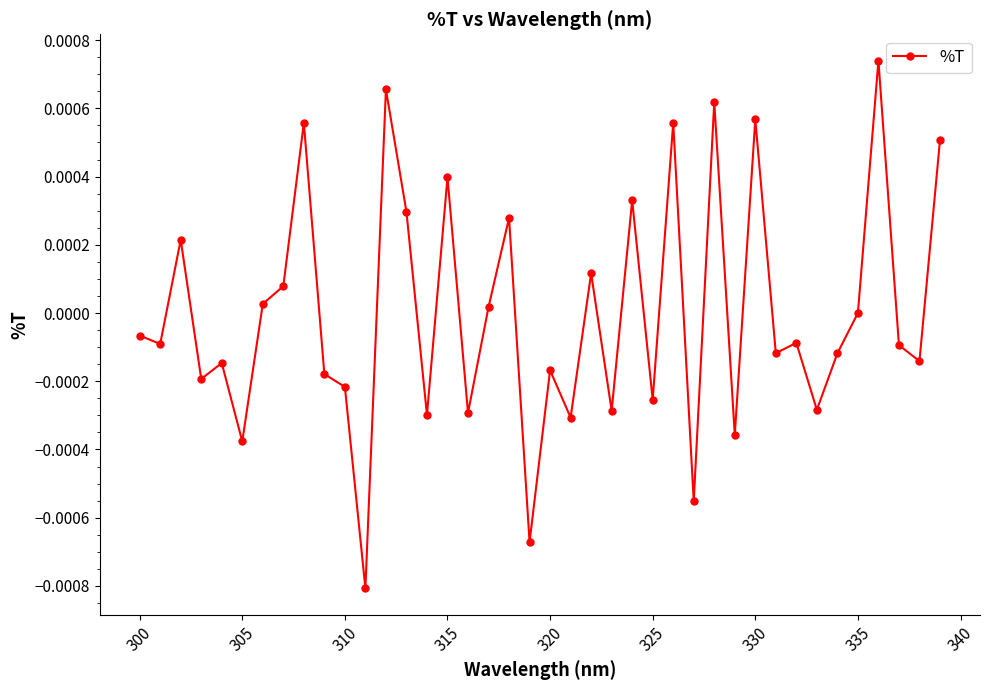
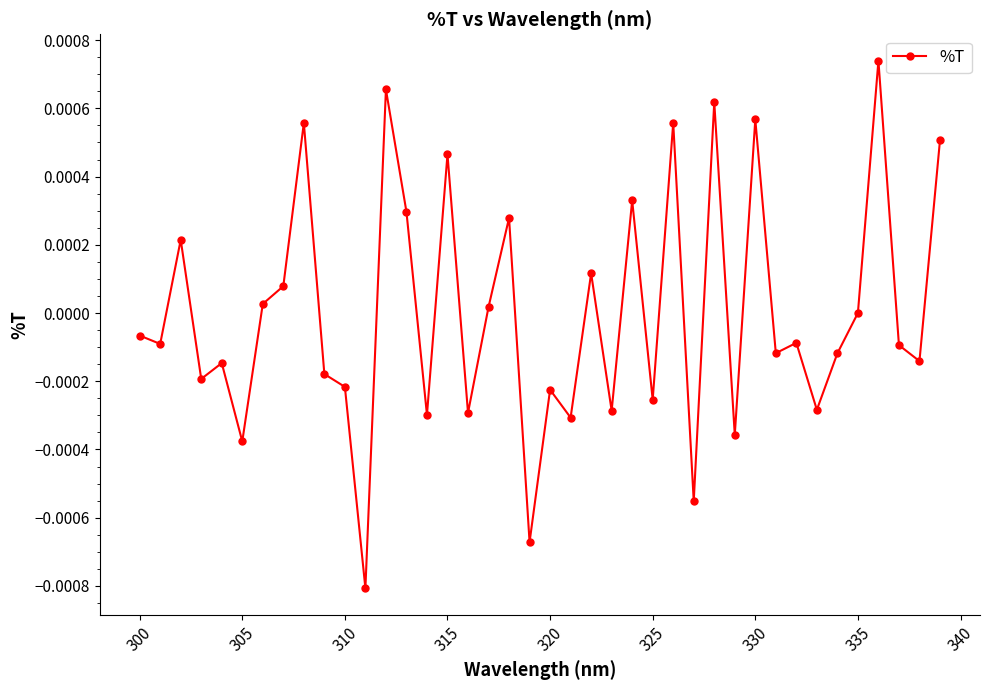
315: 0.00040 -> 0.00047
320: -0.00017 -> -0.00022
